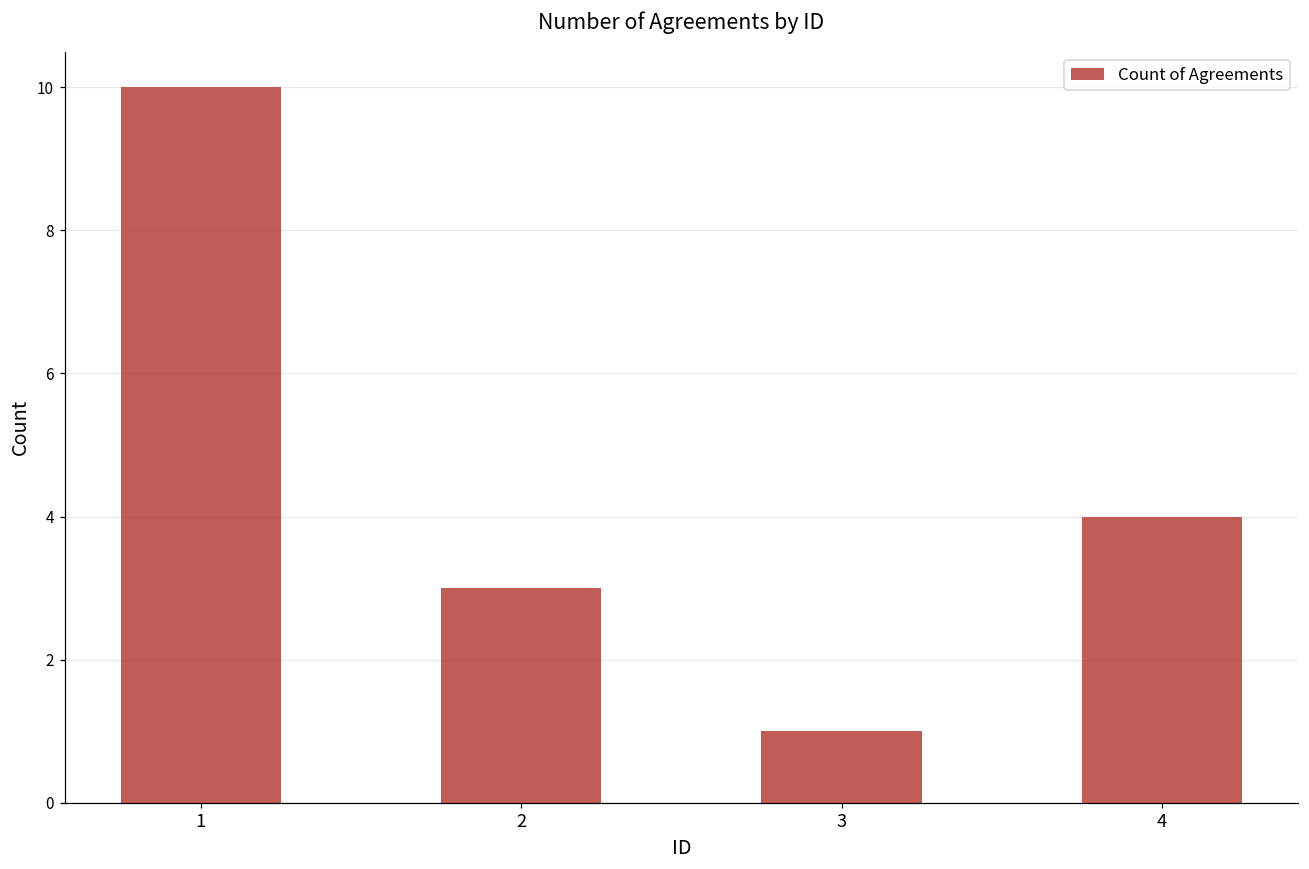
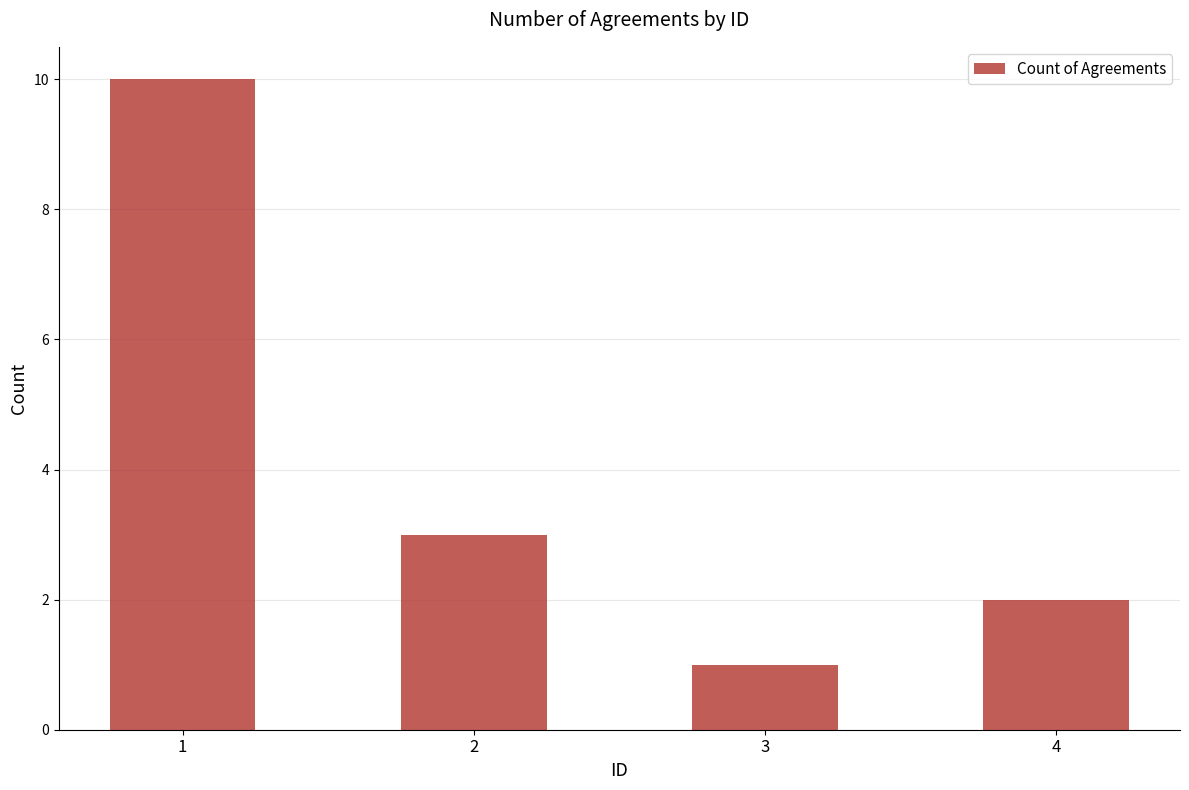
4: 4 -> 2
